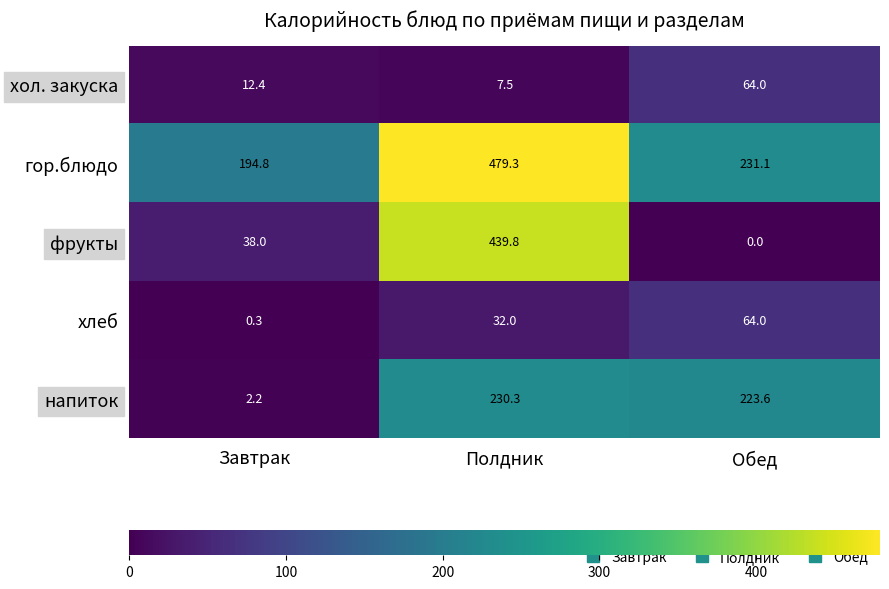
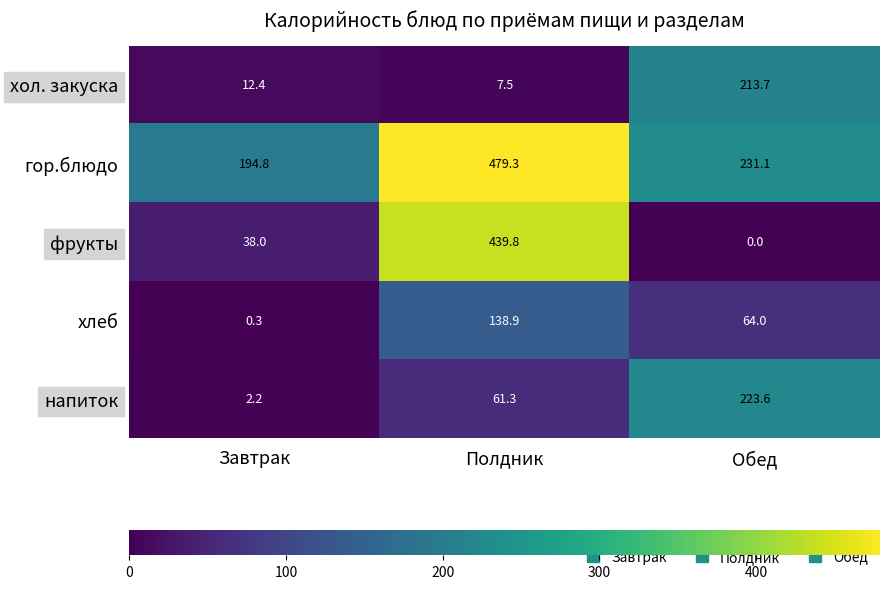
хол. закуска, Обед: 64.0 -> 213.7
хлеб, Полдник: 32.0 -> 138.9
напиток, Полдник: 230.3 -> 61.3
